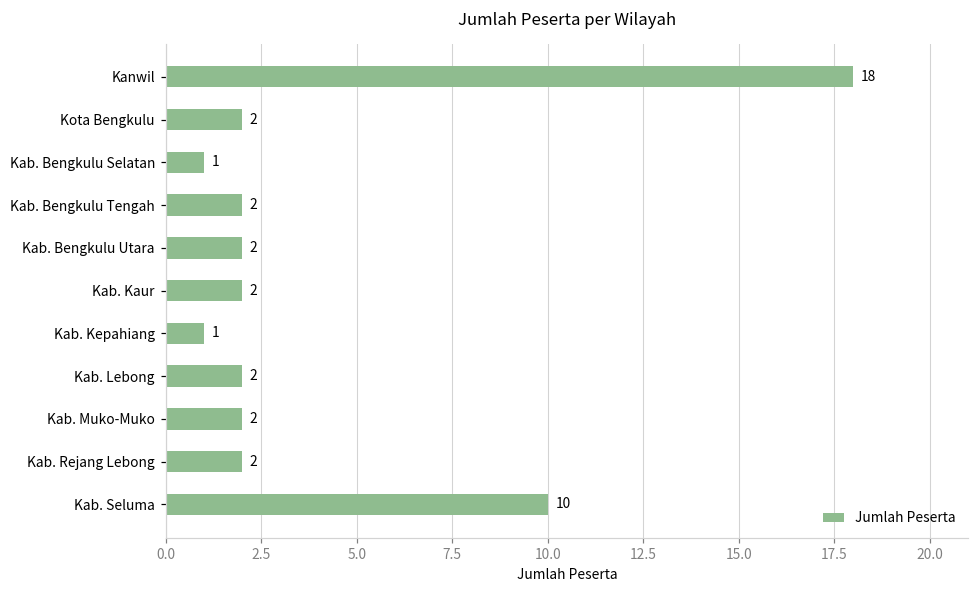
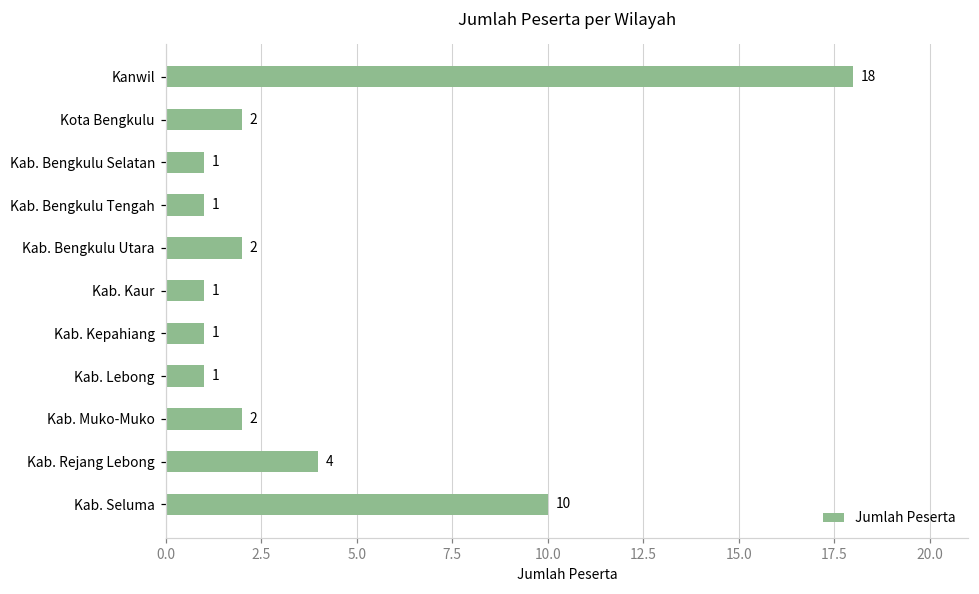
Kab. Bengkulu Tengah: 2 -> 1
Kab. Kaur: 2 -> 1
Kab. Lebong: 2 -> 1
Kab. Rejang Lebong: 2 -> 4
